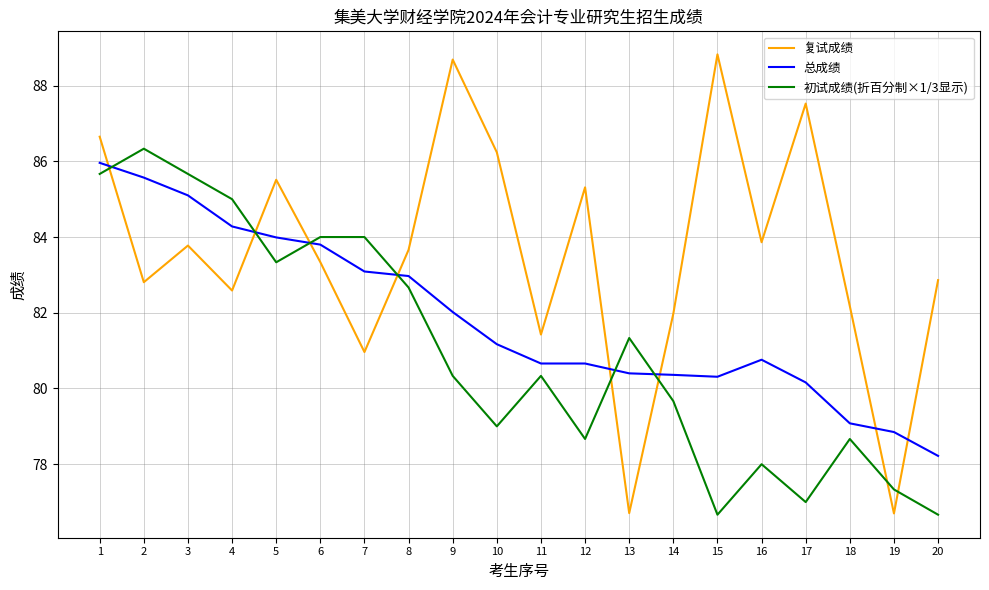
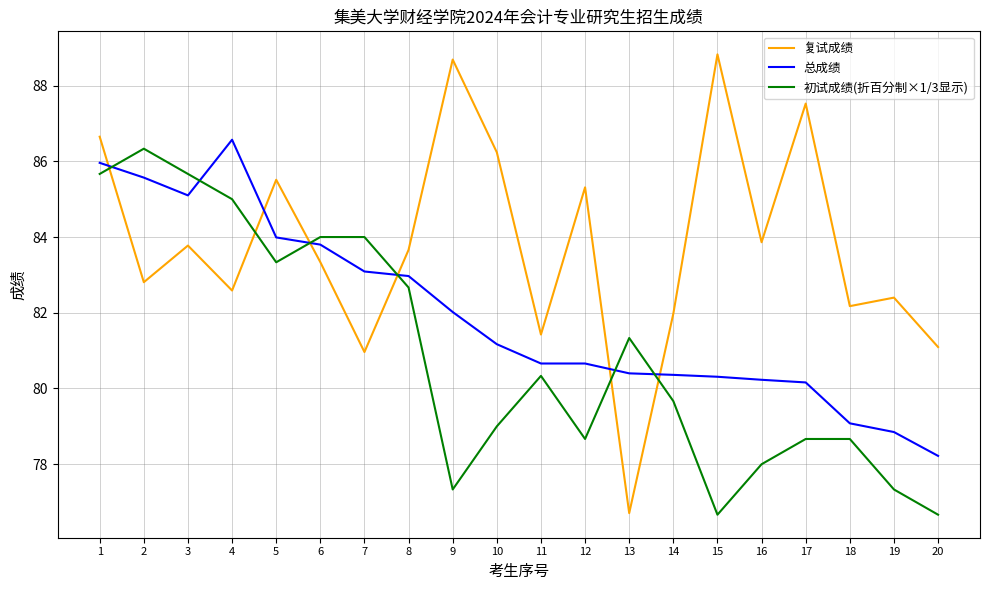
总成绩, 4: 84.3 -> 86.6
初试成绩(折百分制×1/3显示), 9: 80.3 -> 77.3
总成绩, 16: 80.8 -> 80.2
初试成绩(折百分制×1/3显示), 17: 77.0 -> 78.7
复试成绩, 19: 76.7 -> 82.4
复试成绩, 20: 82.9 -> 81.1
